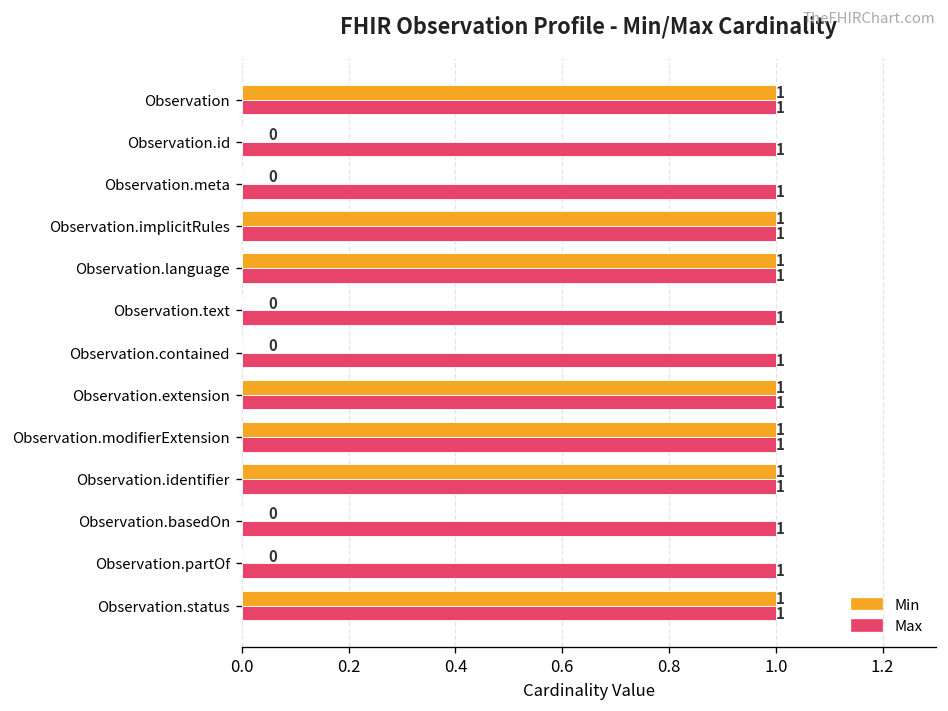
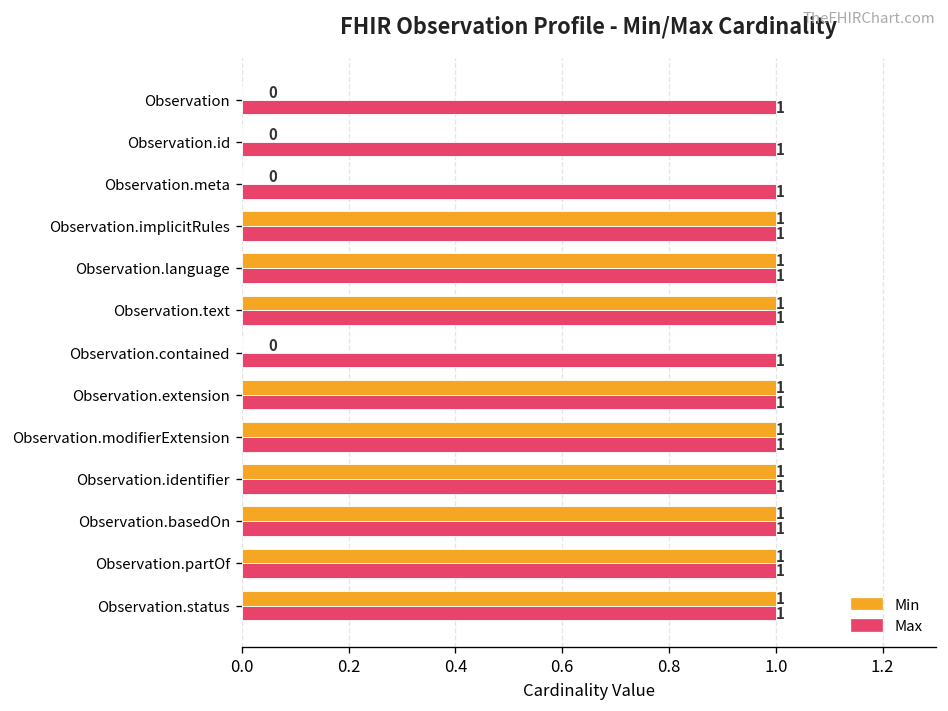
Min, Observation: 1 -> 0
Min, Observation.text: 0 -> 1
Min, Observation.basedOn: 0 -> 1
Min, Observation.partOf: 0 -> 1
